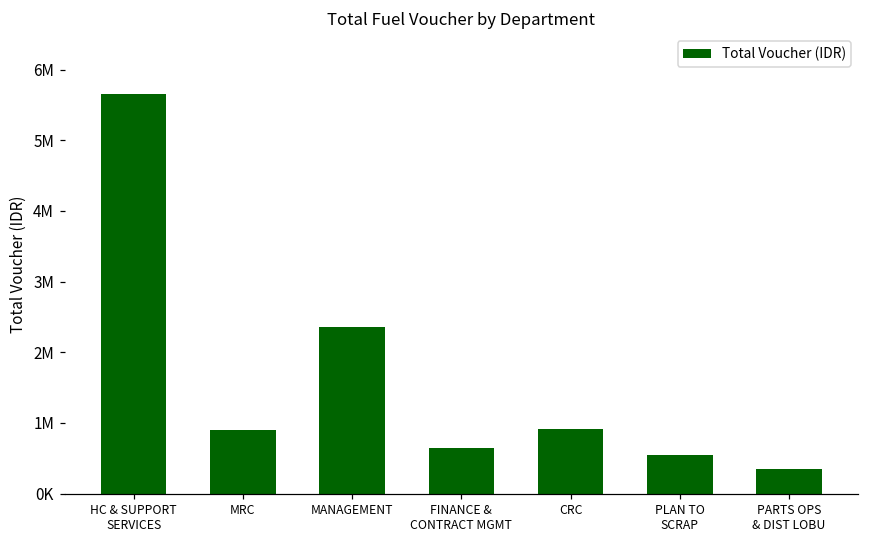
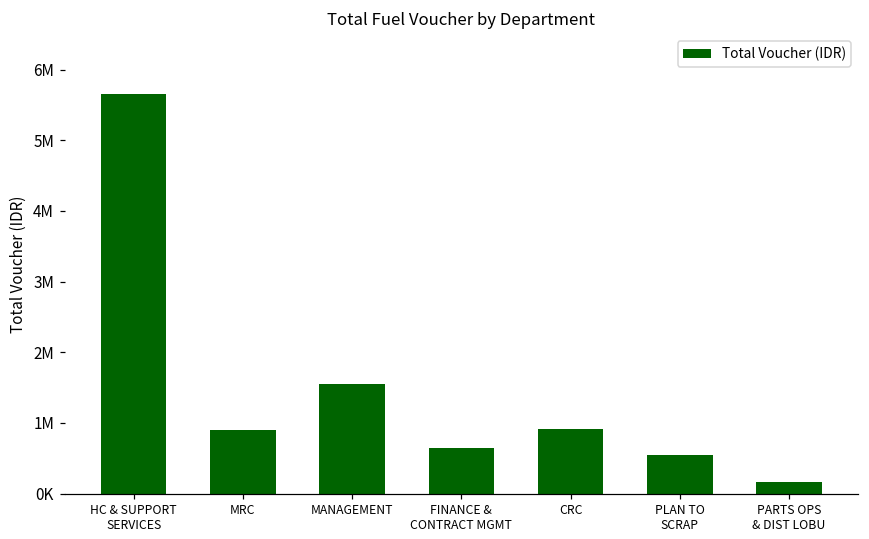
MANAGEMENT: 2400000 -> 1600000
PARTS OPS & DIST LOBU: 400000 -> 200000
